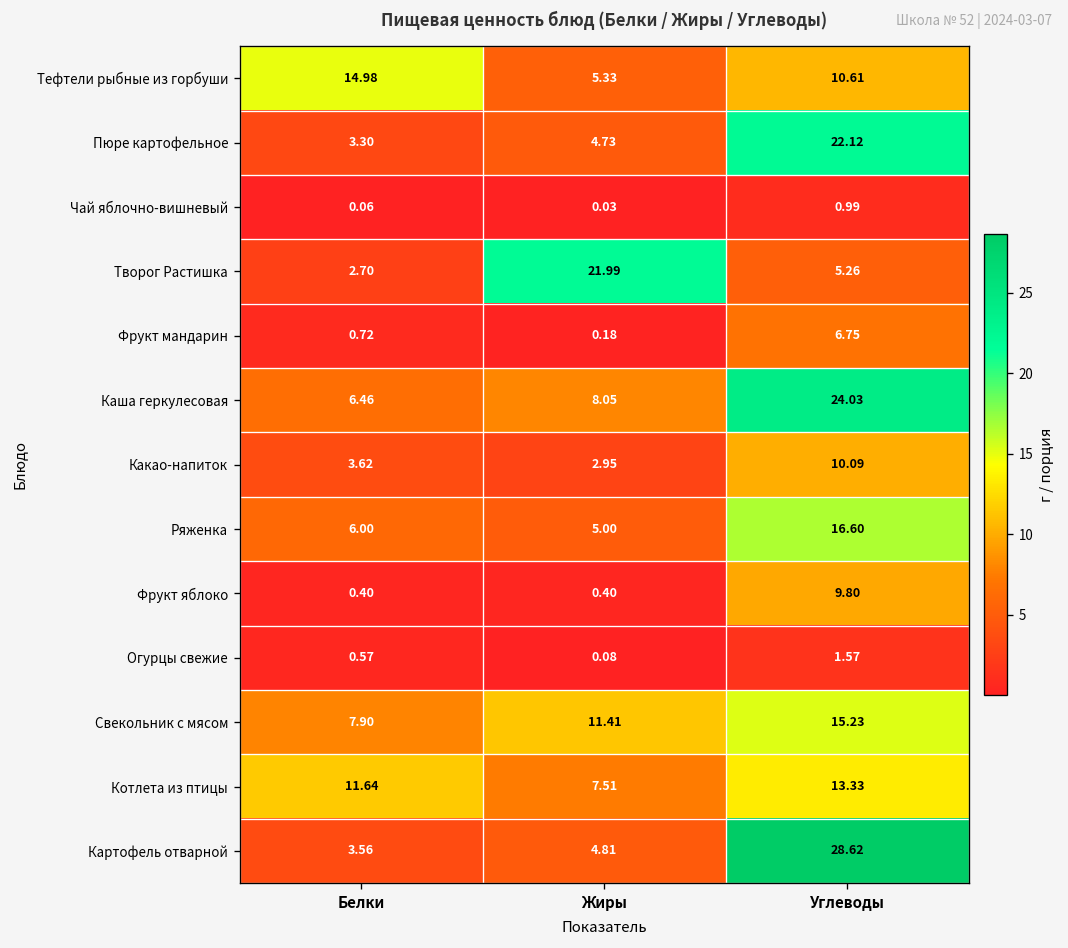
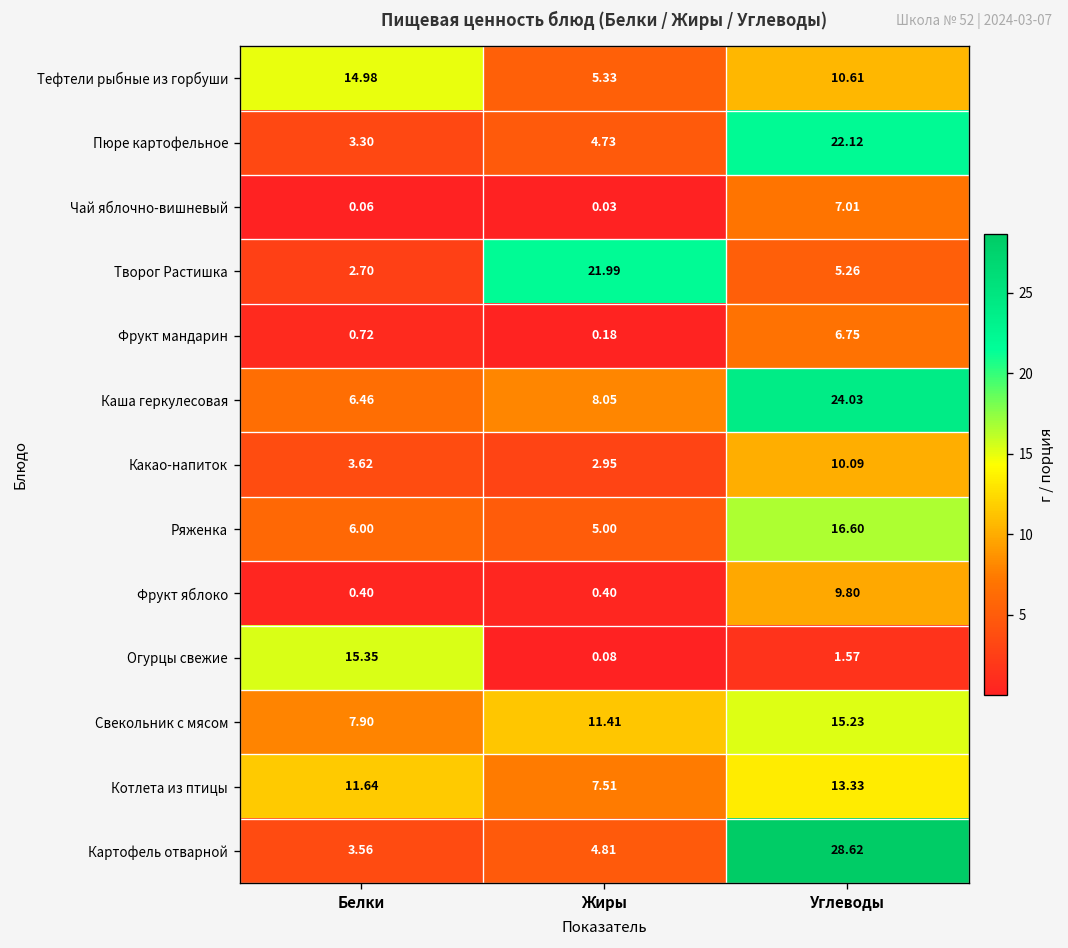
Чай яблочно-вишневый, Углеводы: 0.99 -> 7.01
Огурцы свежие, Белки: 0.57 -> 15.35
